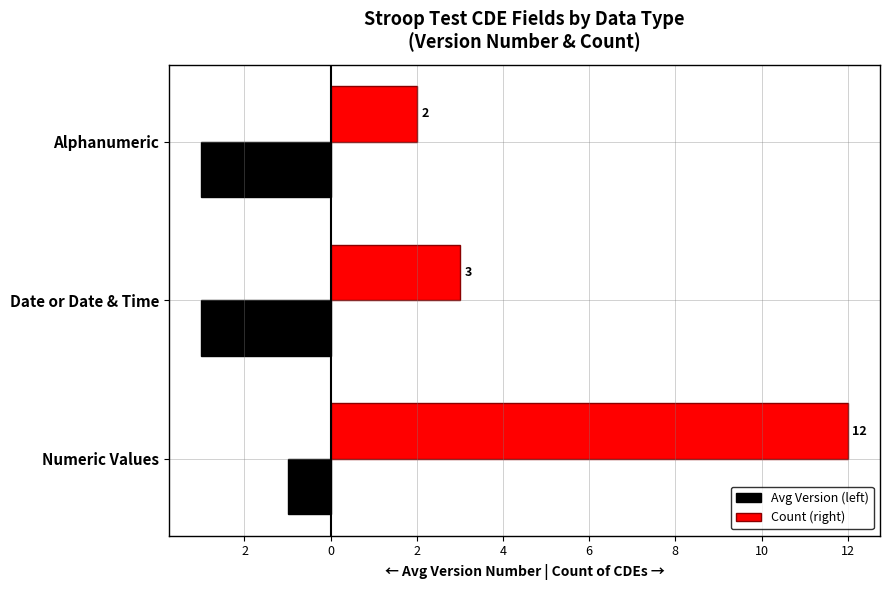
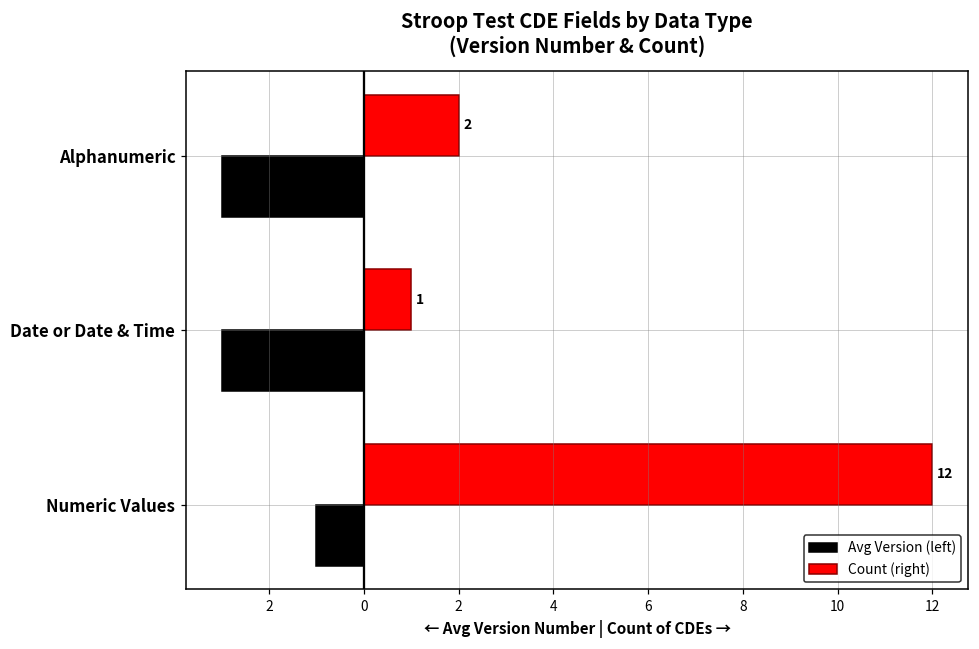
Count (right), Date or Date & Time: 3 -> 1
